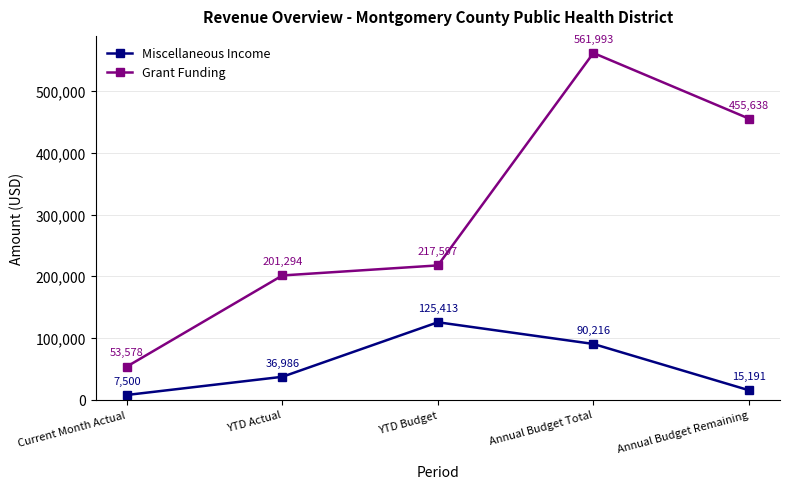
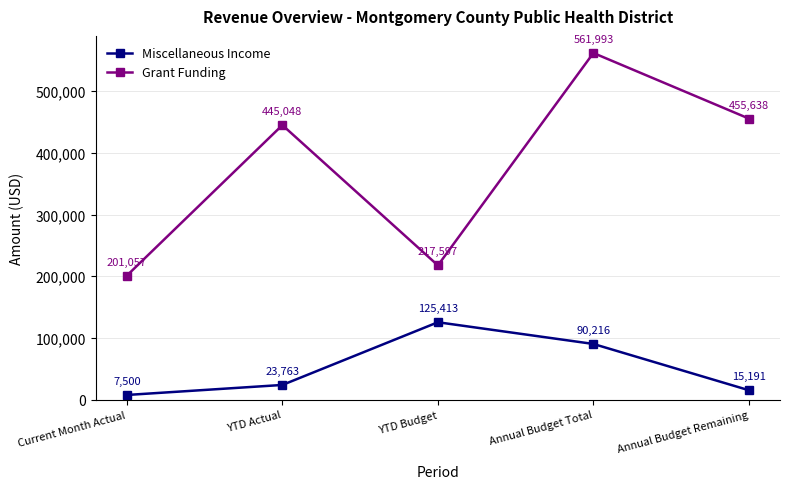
Grant Funding, Current Month Actual: 53,578 -> 201,057
Miscellaneous Income, YTD Actual: 36,986 -> 23,763
Grant Funding, YTD Actual: 201,294 -> 445,048
